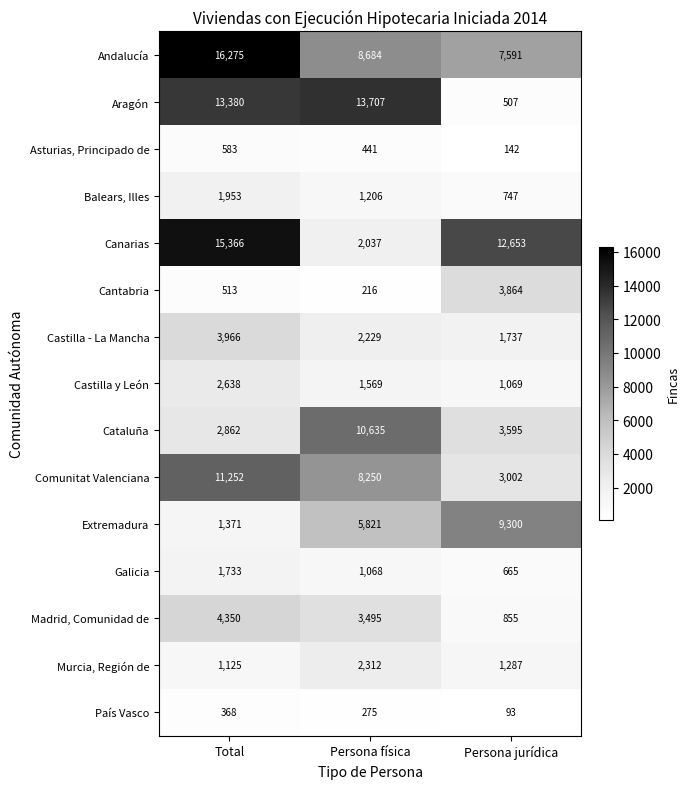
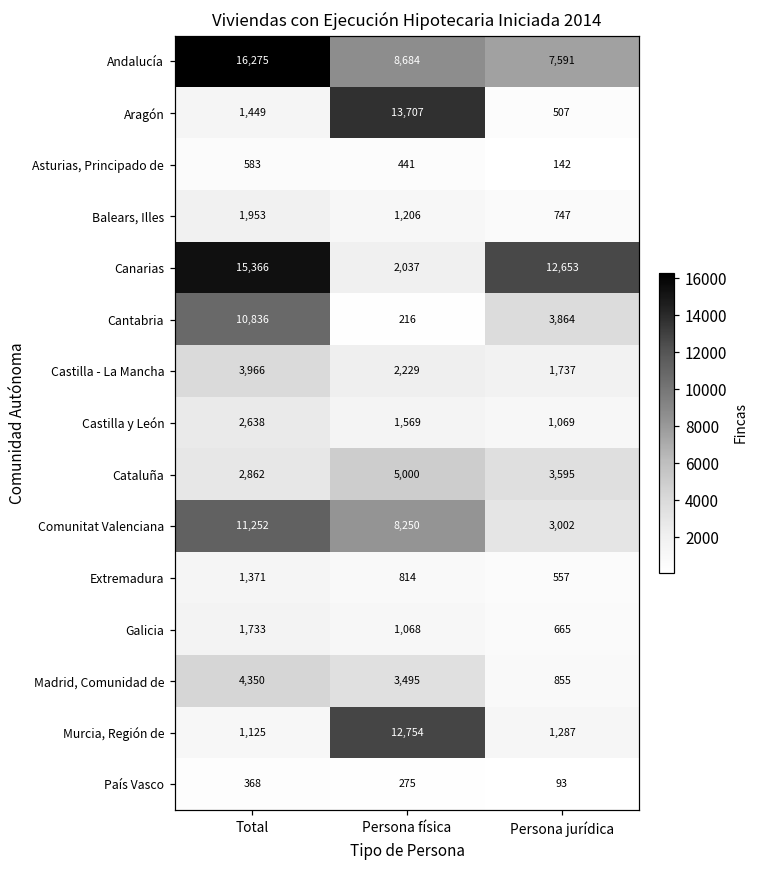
Aragón, Total: 13,380 -> 1,449
Cantabria, Total: 513 -> 10,836
Cataluña, Persona física: 10,635 -> 5,000
Extremadura, Persona física: 5,821 -> 814
Extremadura, Persona jurídica: 9,300 -> 557
Murcia, Región de, Persona física: 2,312 -> 12,754
